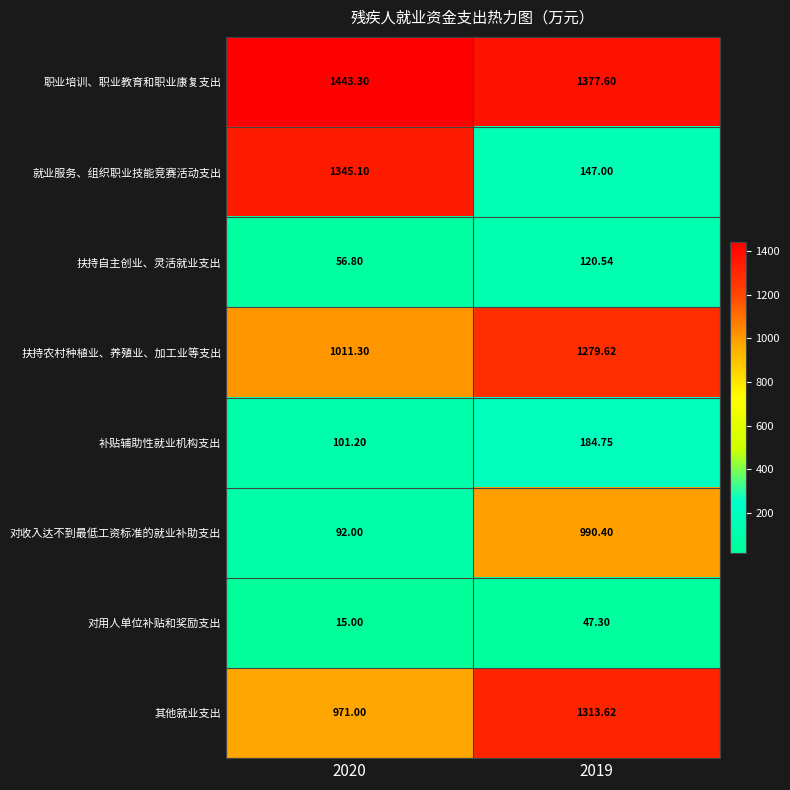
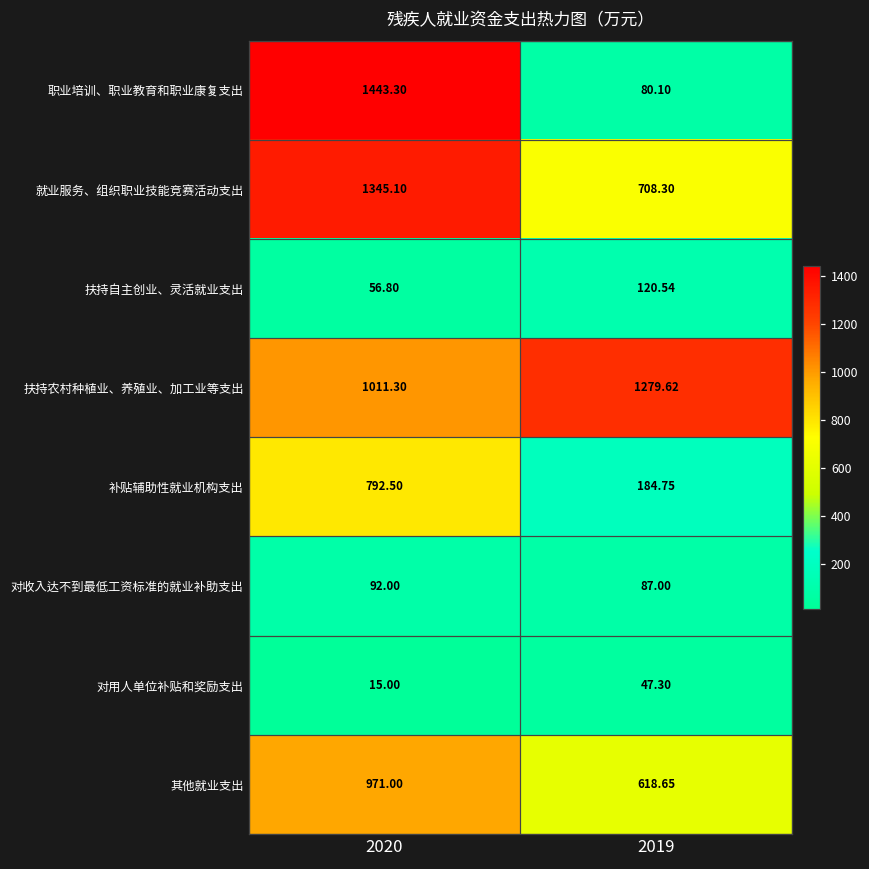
职业培训、职业教育和职业康复支出, 2019: 1377.60 -> 80.10
就业服务、组织职业技能竞赛活动支出, 2019: 147.00 -> 708.30
补贴辅助性就业机构支出, 2020: 101.20 -> 792.50
对收入达不到最低工资标准的就业补助支出, 2019: 990.40 -> 87.00
其他就业支出, 2019: 1313.62 -> 618.65
